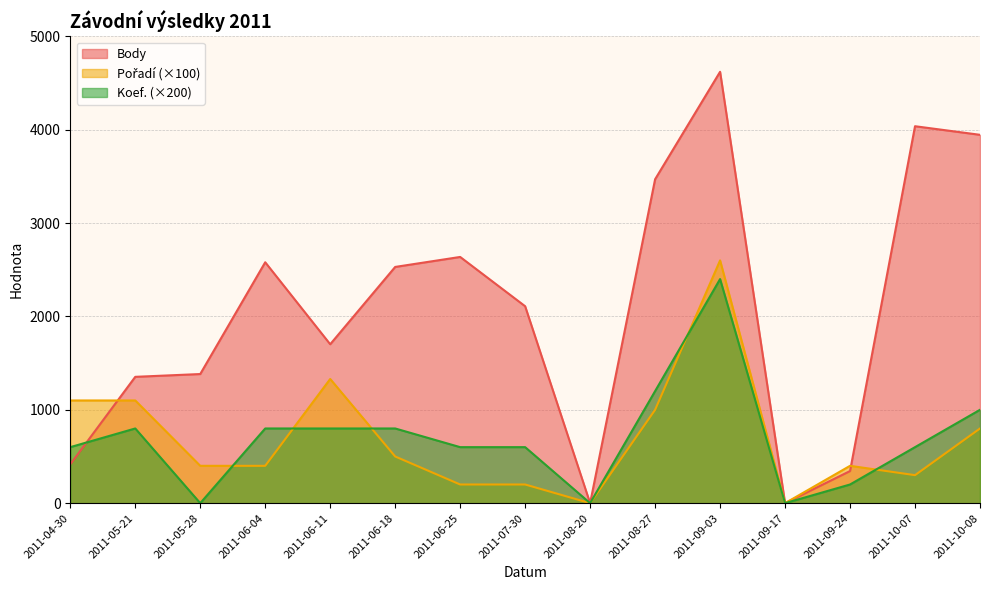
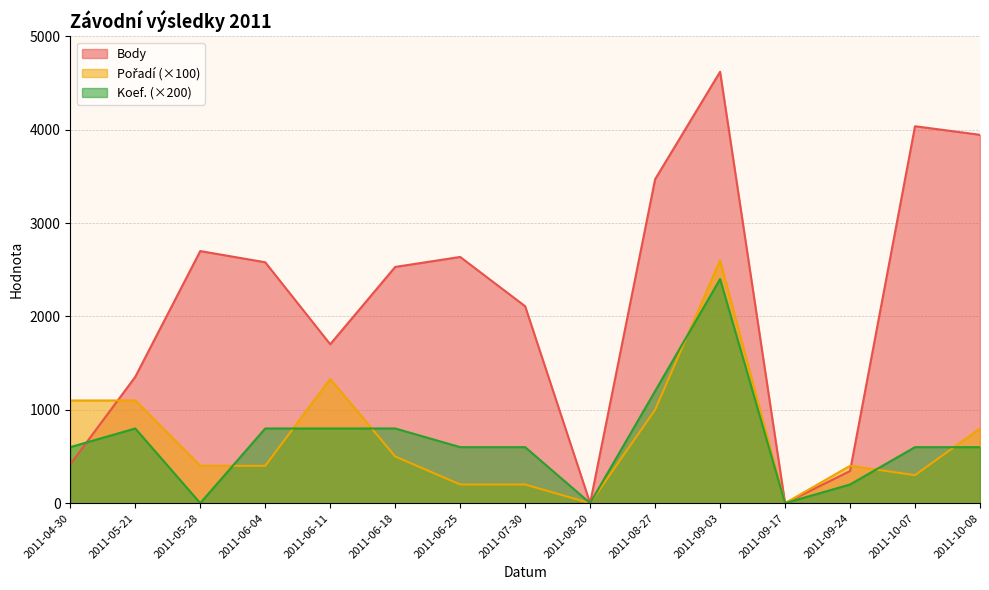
Body, 2011-05-28: 1400 -> 2700
Koef. (×200), 2011-10-08: 1000 -> 600
